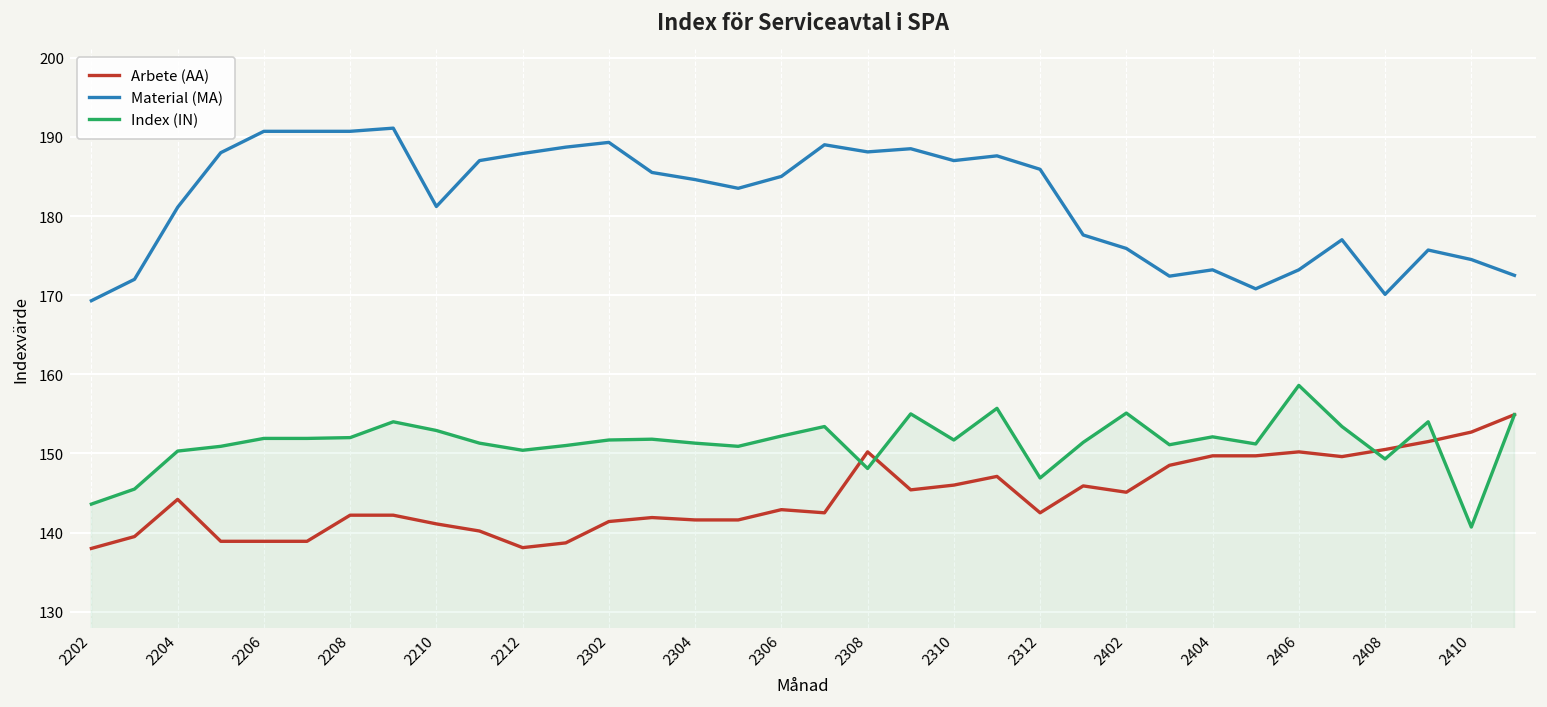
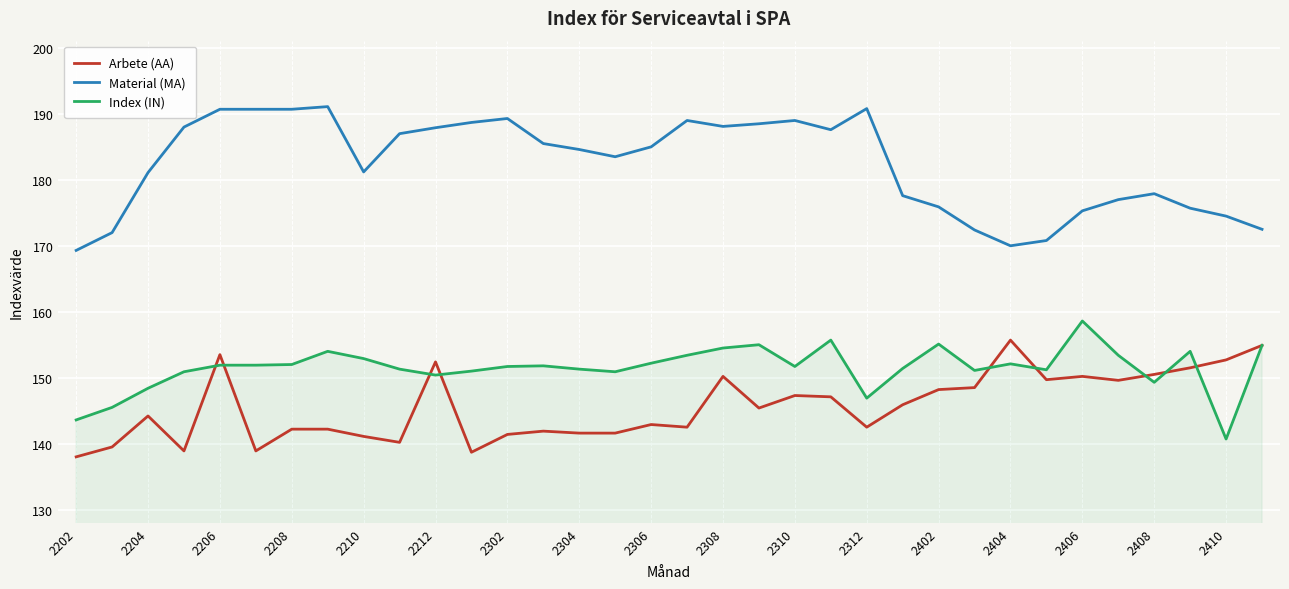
Index (IN), 2204: 150 -> 148
Arbete (AA), 2206: 139 -> 154
Arbete (AA), 2212: 138 -> 152
Index (IN), 2308: 148 -> 155
Arbete (AA), 2310: 146 -> 147
Material (MA), 2310: 187 -> 189
Material (MA), 2312: 186 -> 191
Arbete (AA), 2402: 145 -> 148
Arbete (AA), 2404: 150 -> 156
Material (MA), 2404: 173 -> 170
Material (MA), 2406: 173 -> 175
Material (MA), 2408: 170 -> 178
